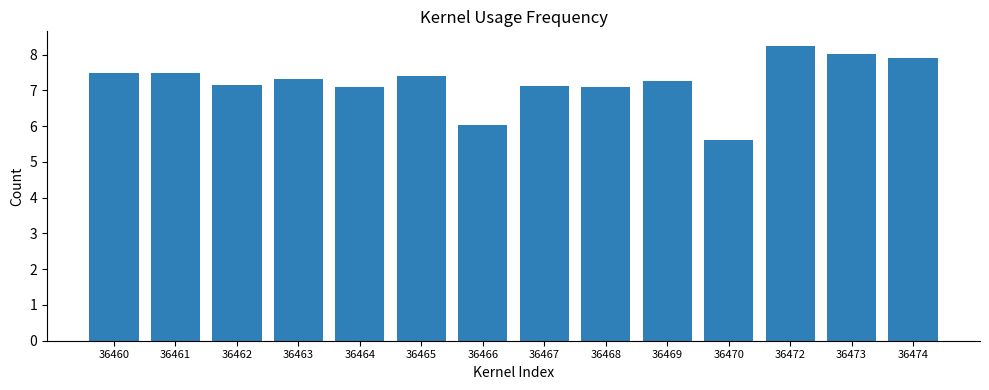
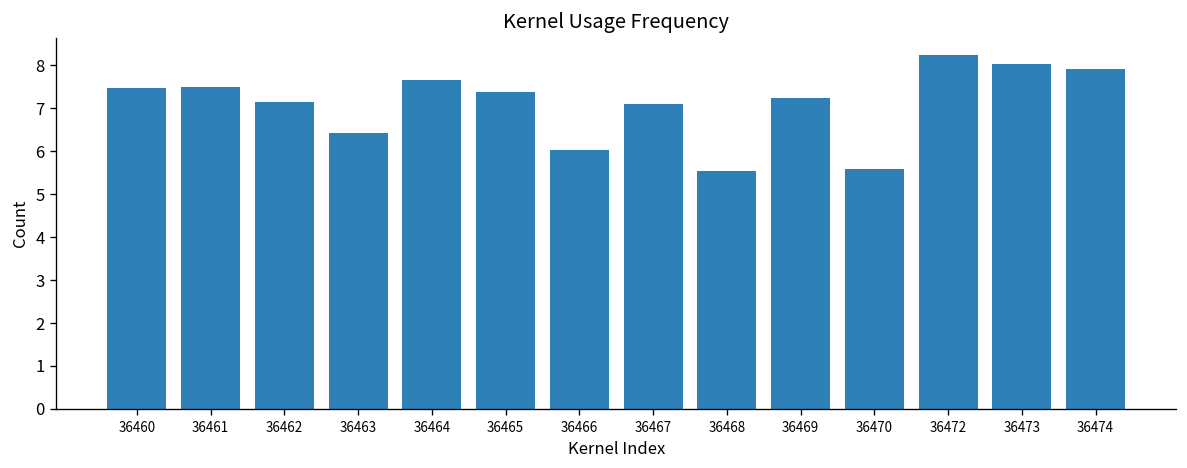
36463: 7.3 -> 6.4
36464: 7.1 -> 7.7
36468: 7.1 -> 5.5
